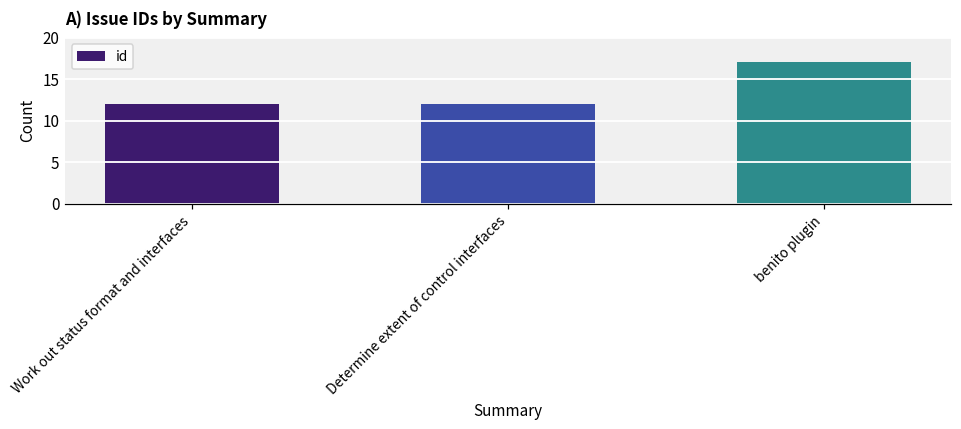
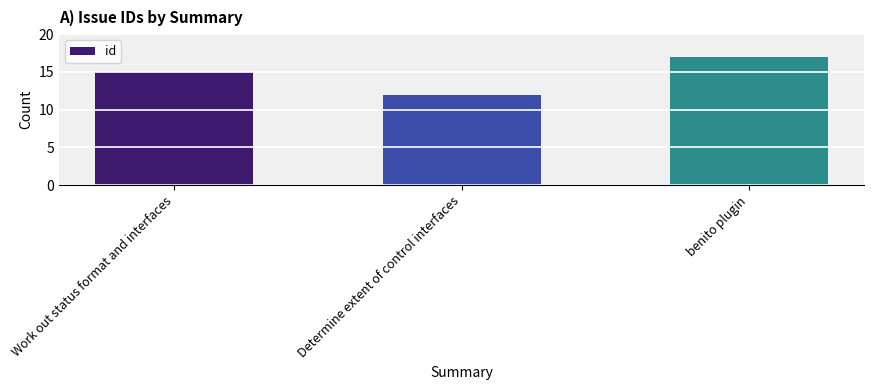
Work out status format and interfaces: 12 -> 15
